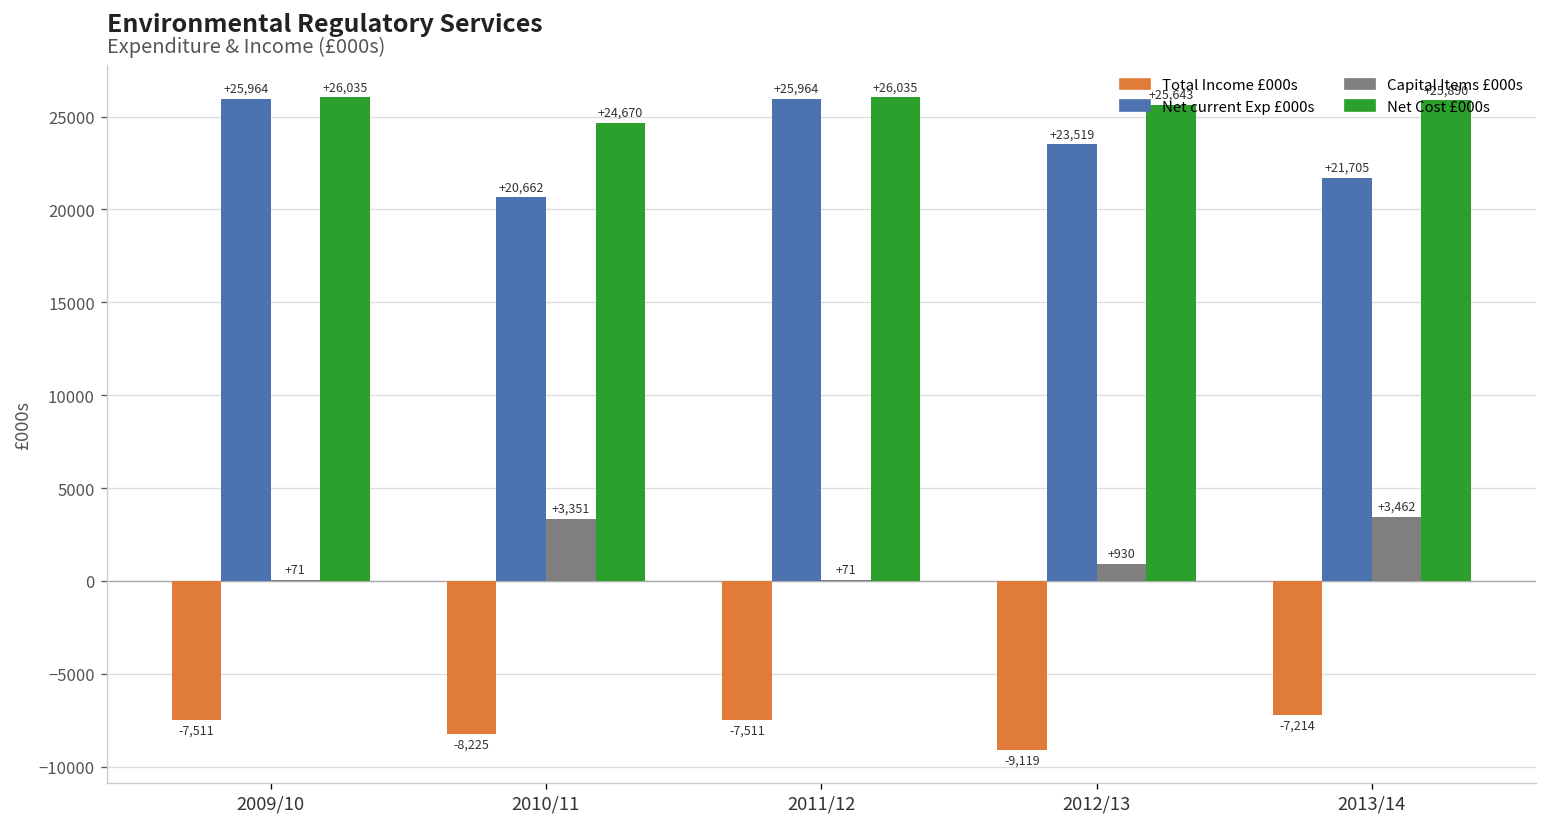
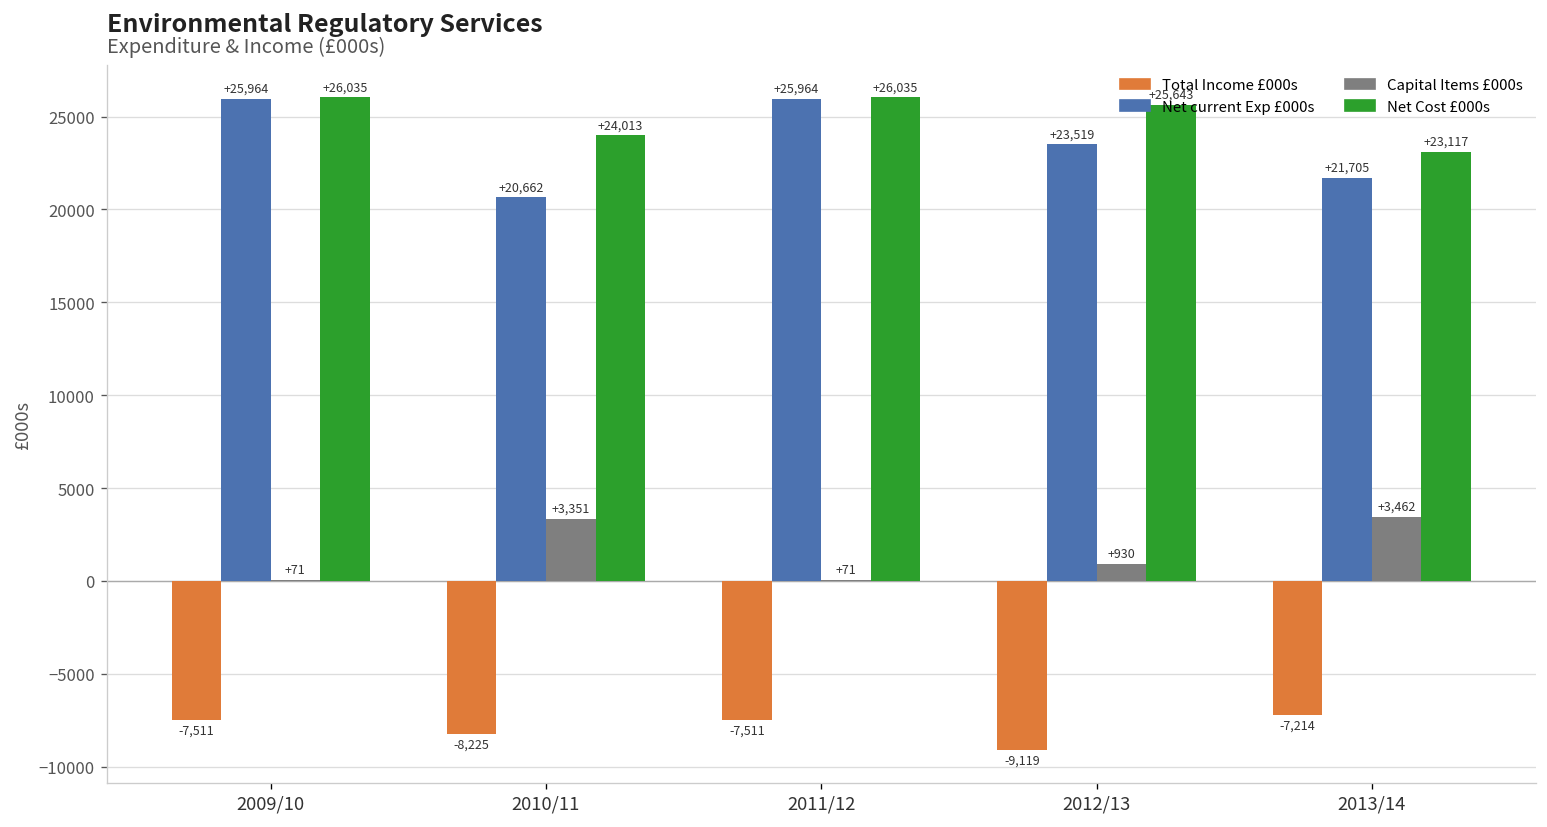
Net Cost £000s, 2010/11: +24,670 -> +24,013
Net Cost £000s, 2013/14: +25,890 -> +23,117
